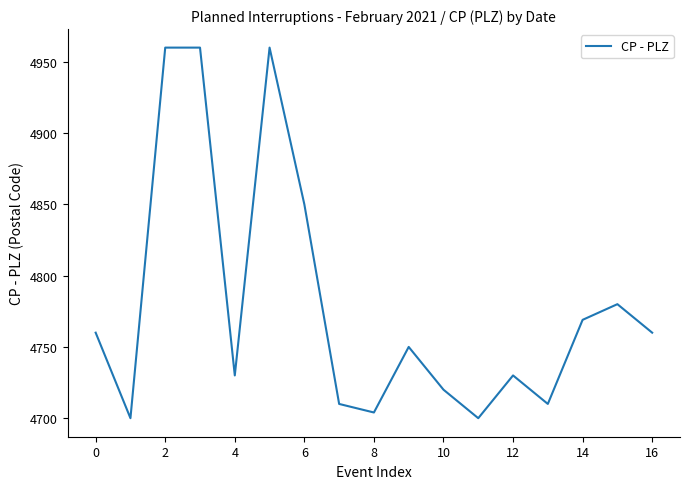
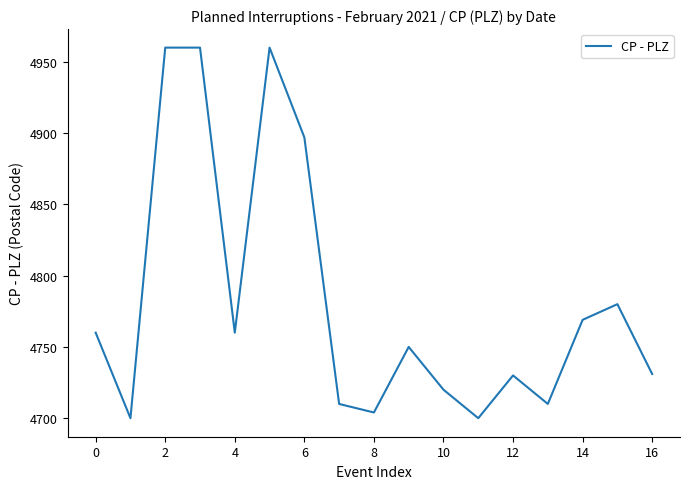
4: 4730 -> 4760
6: 4850 -> 4897
16: 4760 -> 4731
